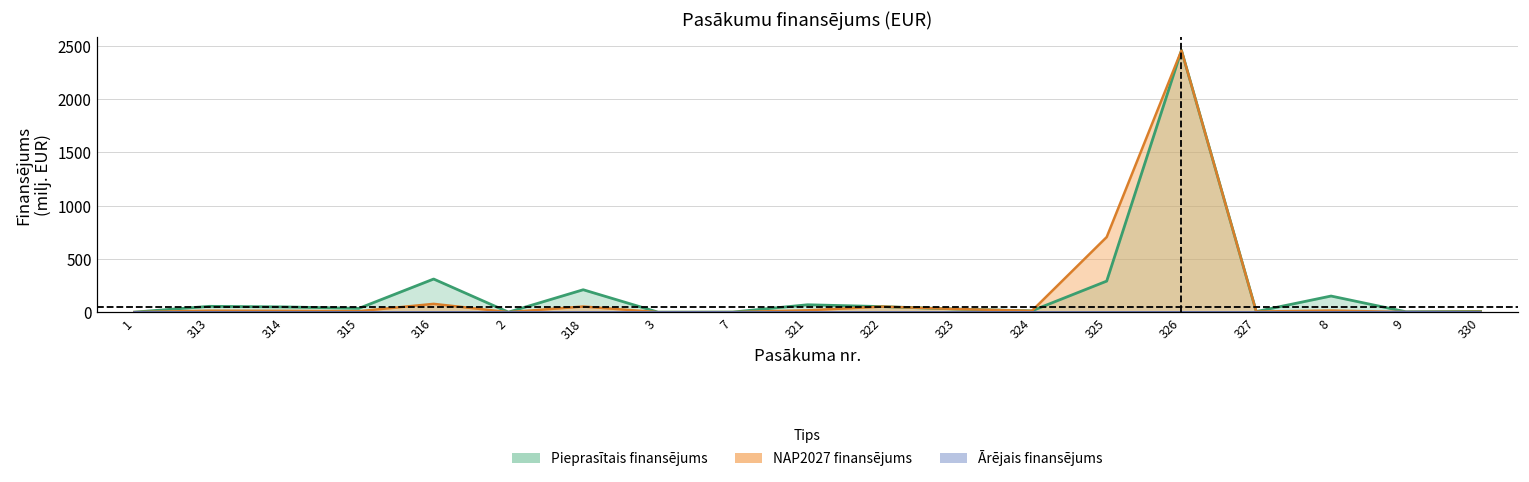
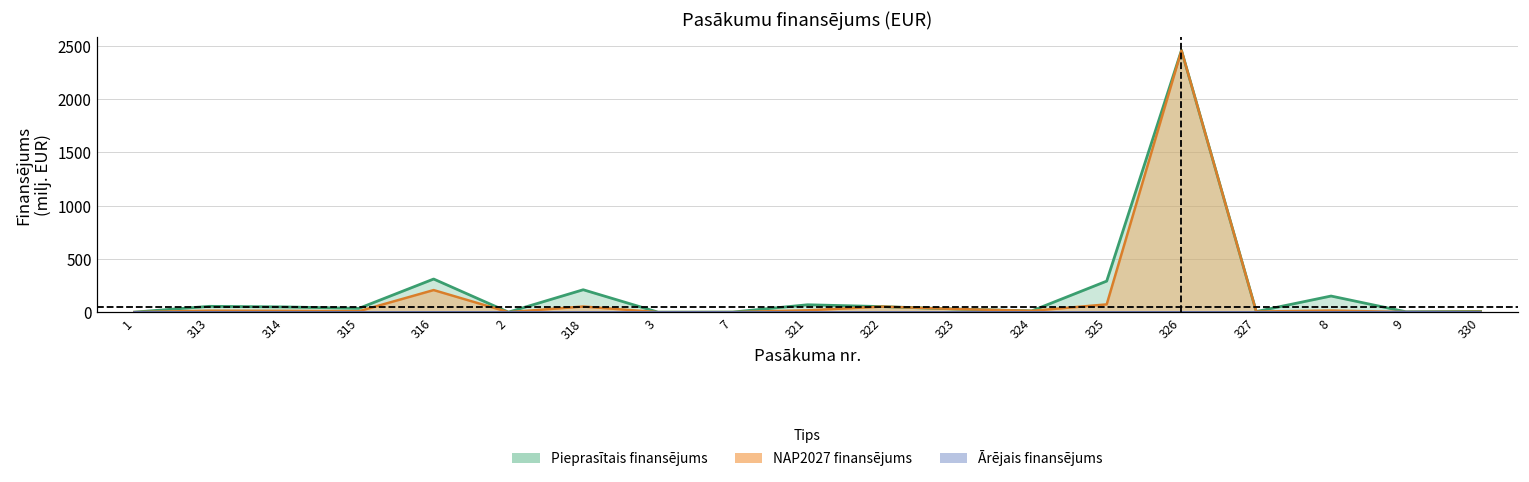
NAP2027 finansējums, 316: 100 -> 200
NAP2027 finansējums, 325: 700 -> 100
